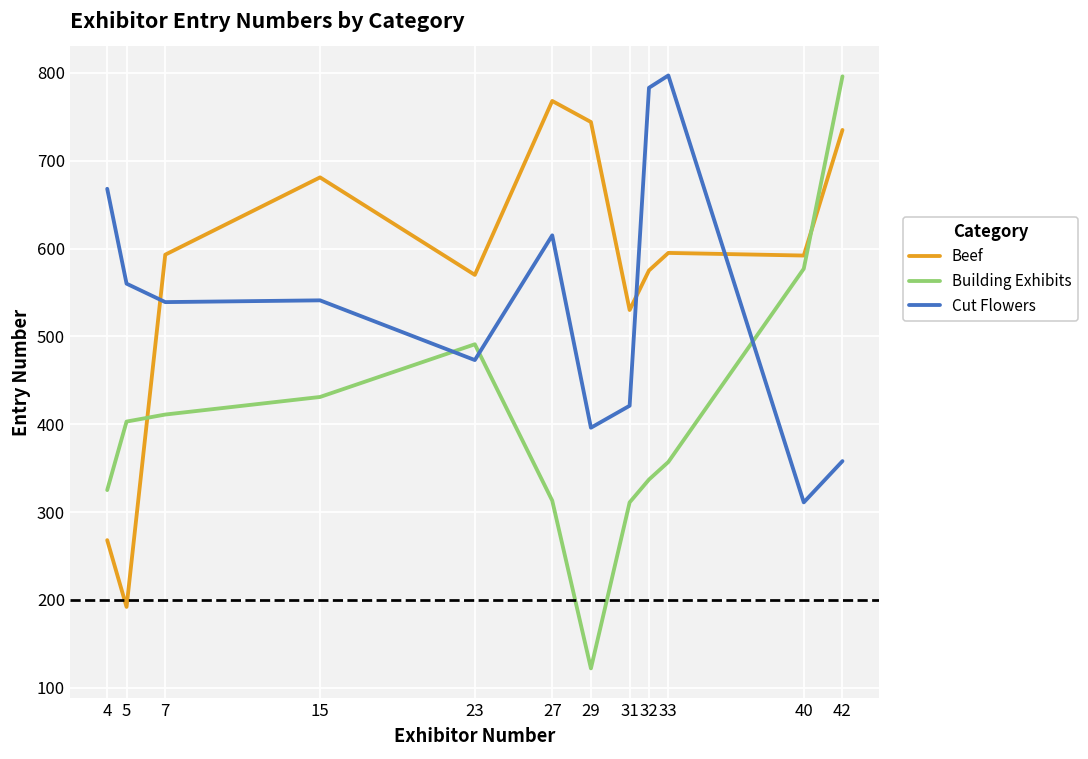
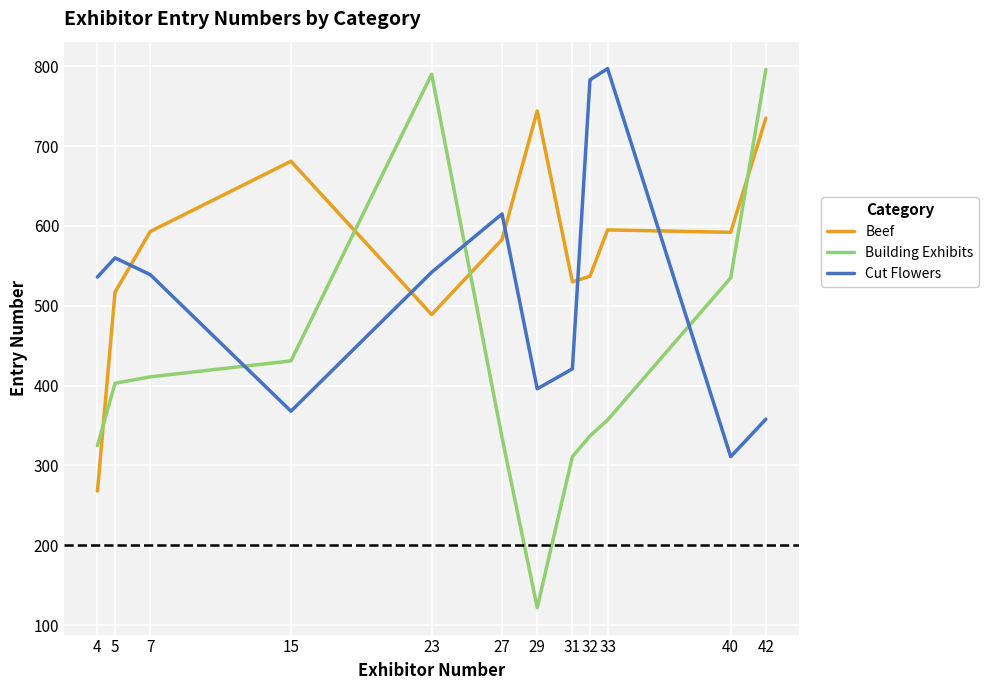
Cut Flowers, 4: 670 -> 540
Beef, 5: 190 -> 520
Cut Flowers, 15: 540 -> 370
Beef, 23: 570 -> 490
Building Exhibits, 23: 490 -> 790
Cut Flowers, 23: 470 -> 540
Beef, 27: 770 -> 580
Building Exhibits, 27: 310 -> 340
Beef, 32: 580 -> 540
Building Exhibits, 40: 580 -> 540
